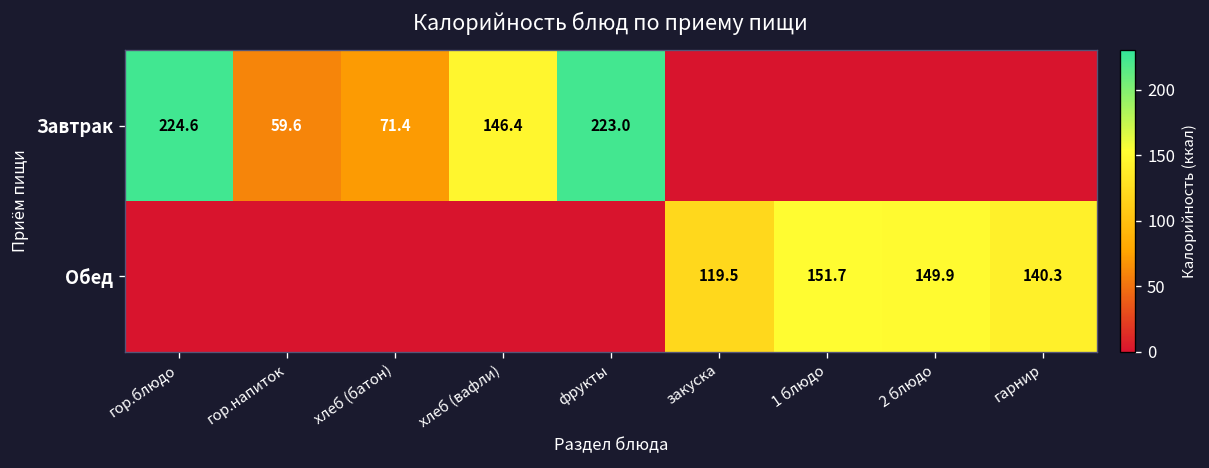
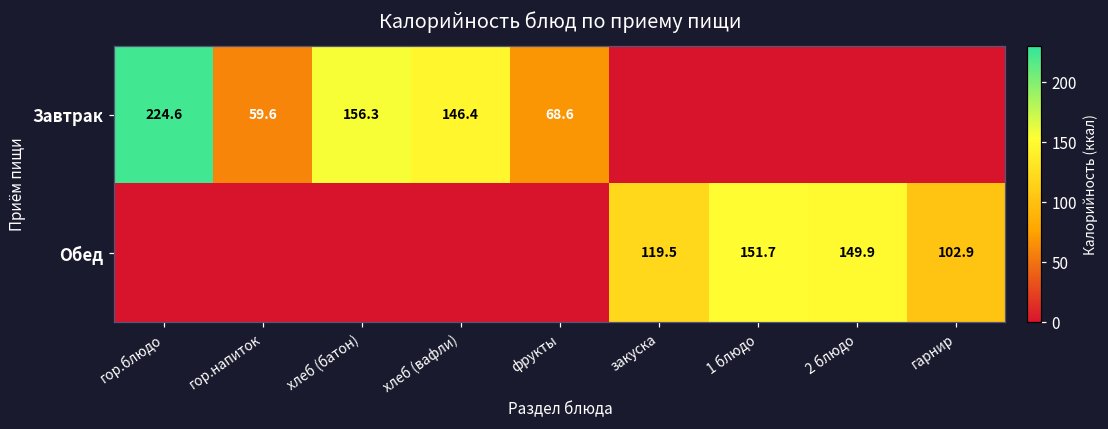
Завтрак, хлеб (батон): 71.4 -> 156.3
Завтрак, фрукты: 223.0 -> 68.6
Обед, гарнир: 140.3 -> 102.9
